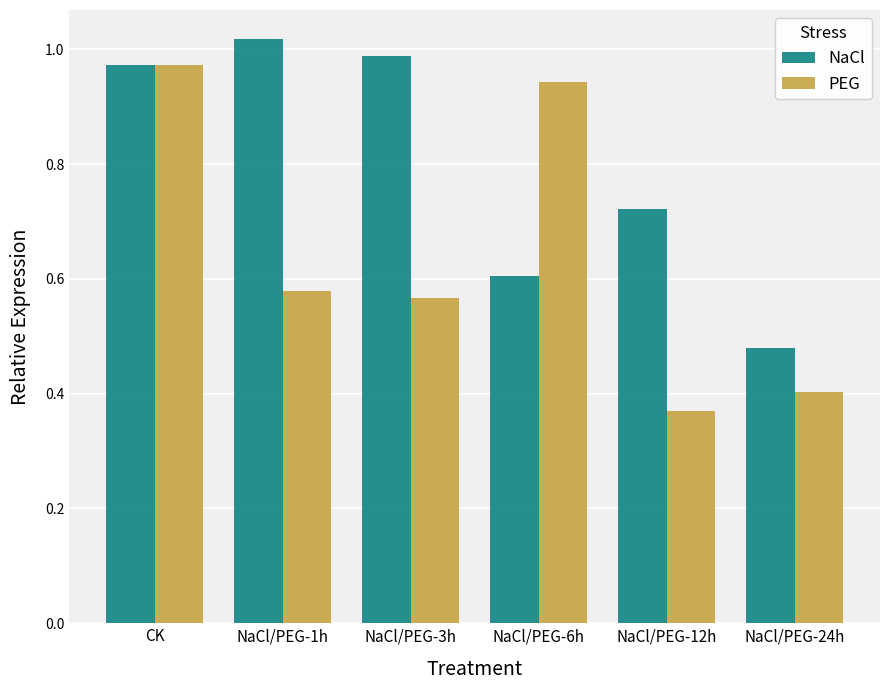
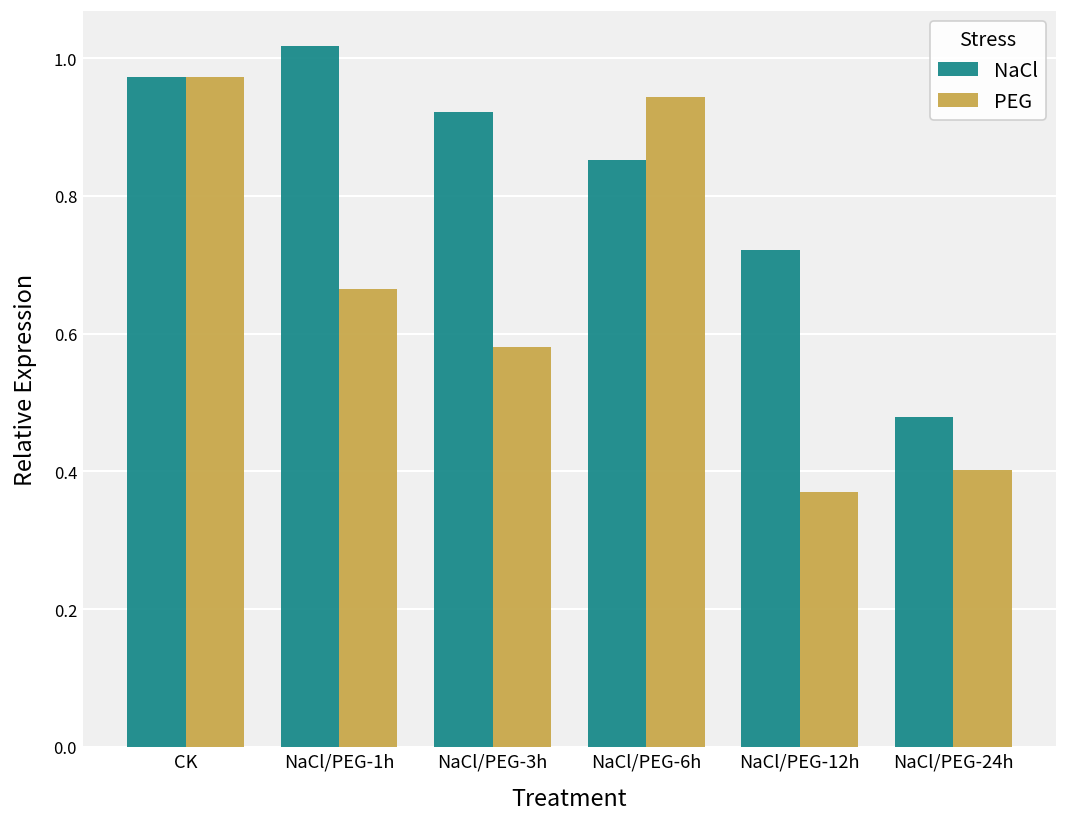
PEG, NaCl/PEG-1h: 0.58 -> 0.66
NaCl, NaCl/PEG-3h: 0.99 -> 0.92
PEG, NaCl/PEG-3h: 0.57 -> 0.58
NaCl, NaCl/PEG-6h: 0.60 -> 0.85
